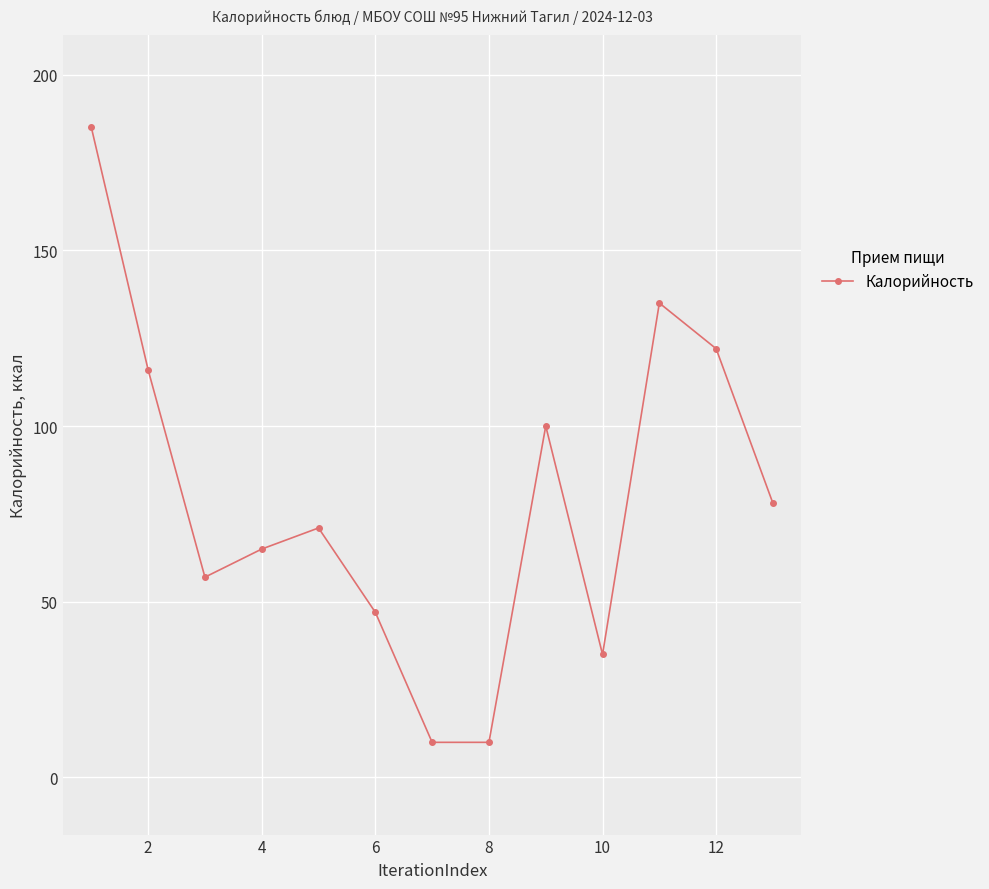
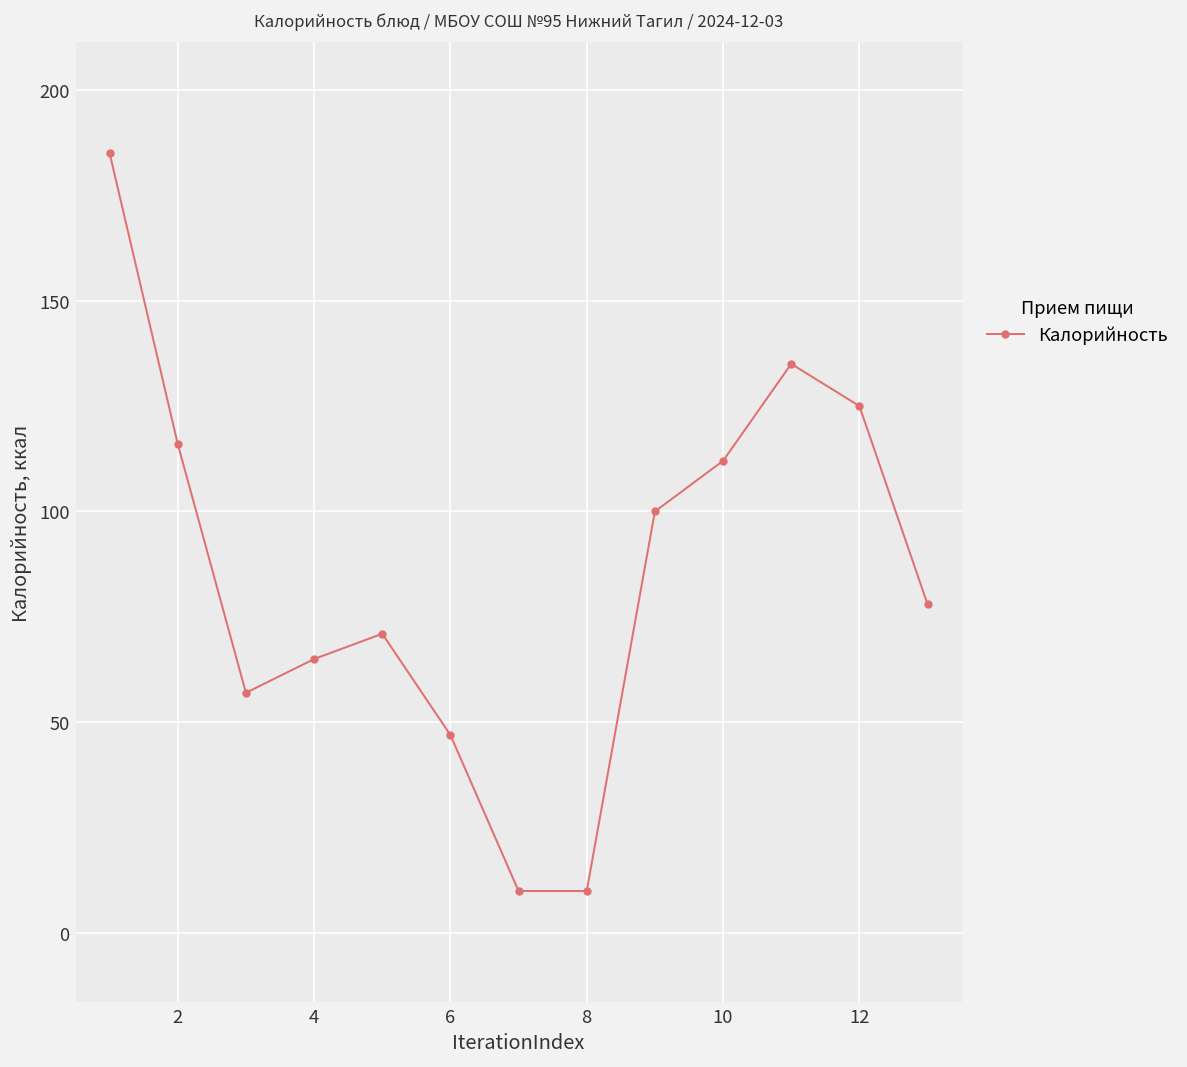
10: 35 -> 112
12: 122 -> 125
